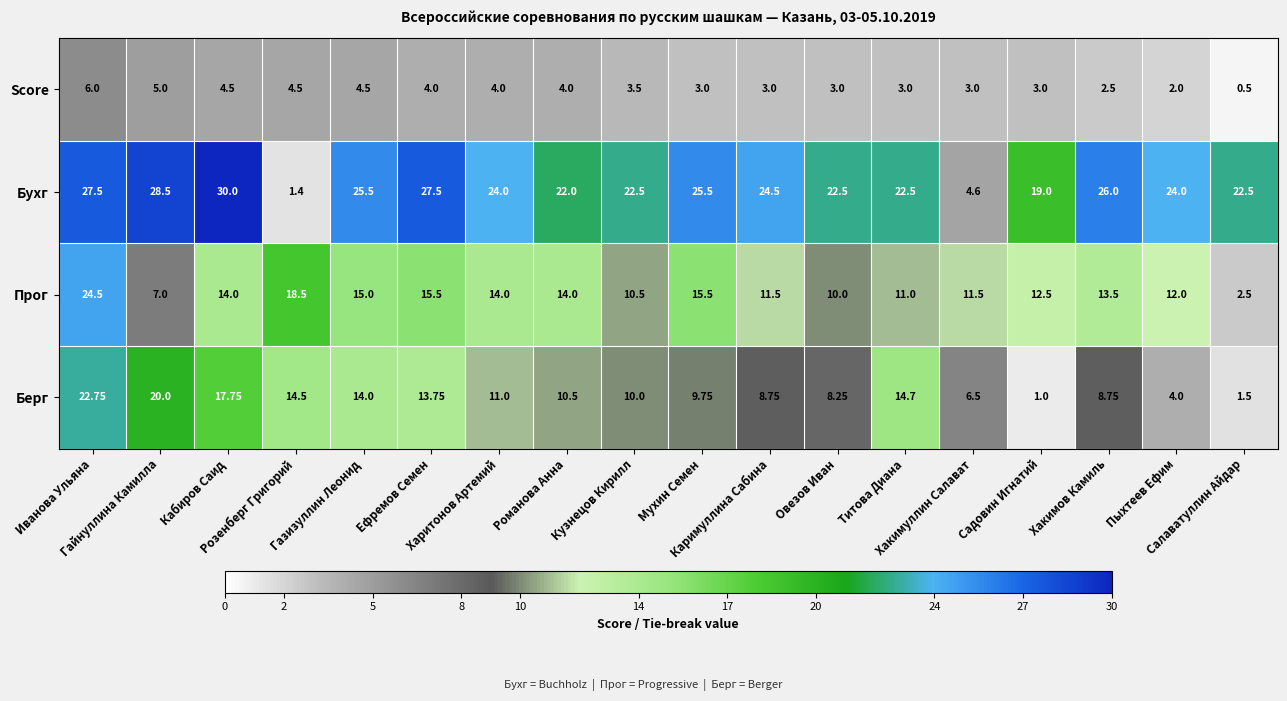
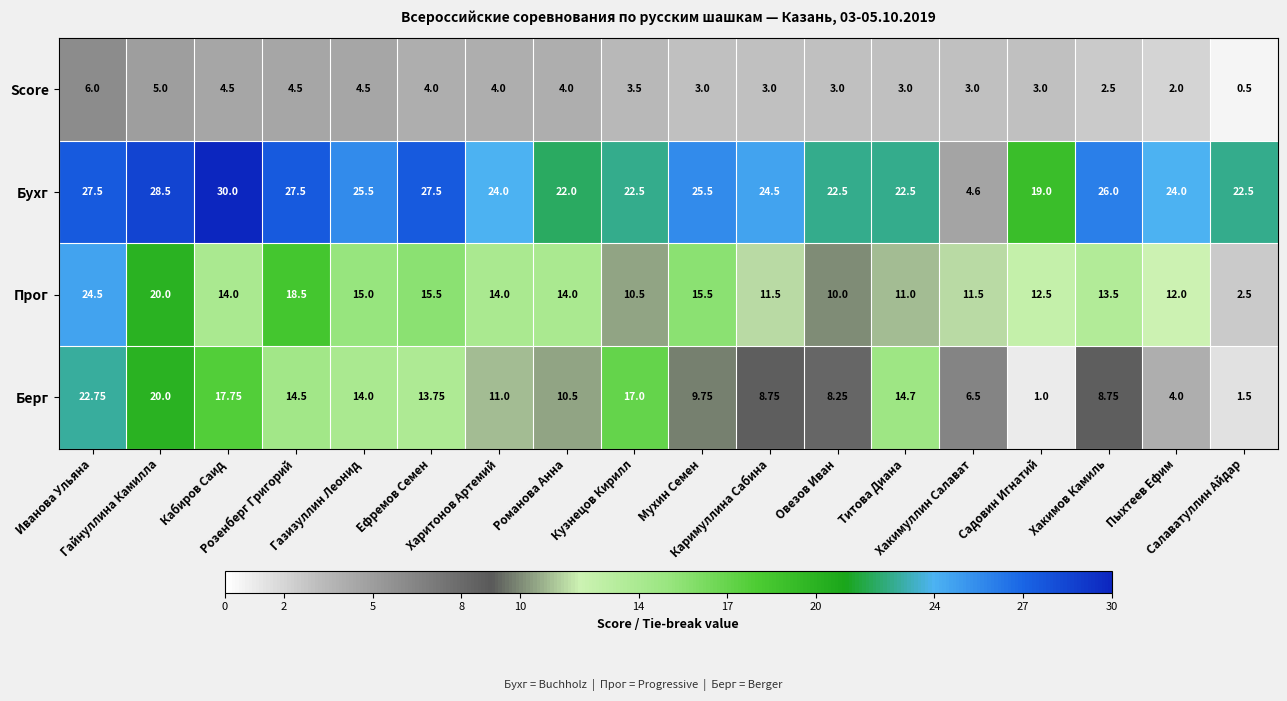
Бухг, Розенберг Григорий: 1.4 -> 27.5
Прог, Гайнуллина Камилла: 7.0 -> 20.0
Берг, Кузнецов Кирилл: 10.0 -> 17.0
